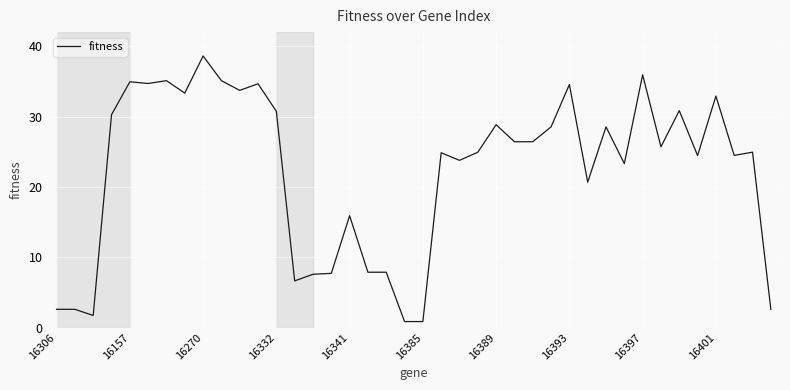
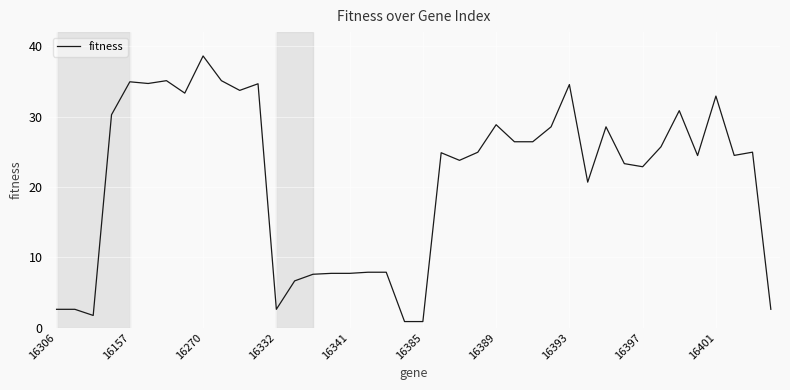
16332: 31 -> 3
16341: 16 -> 8
16397: 36 -> 23
